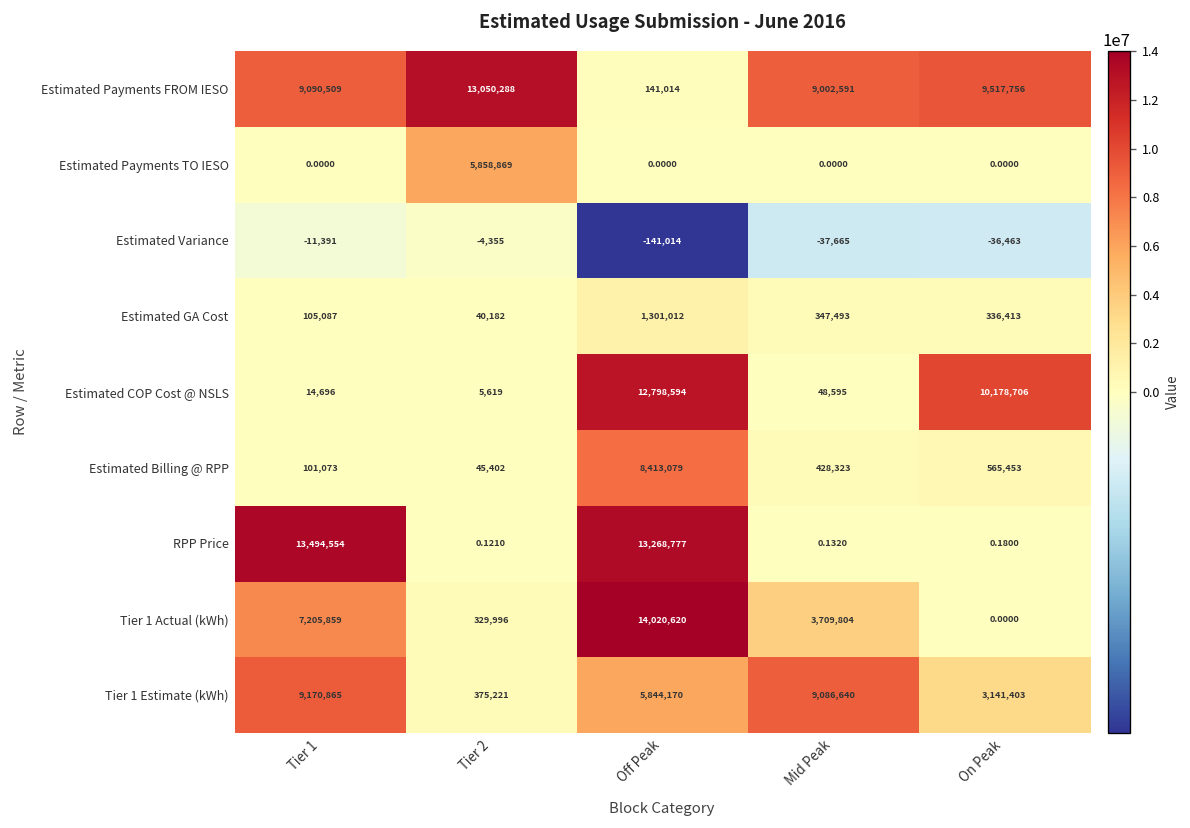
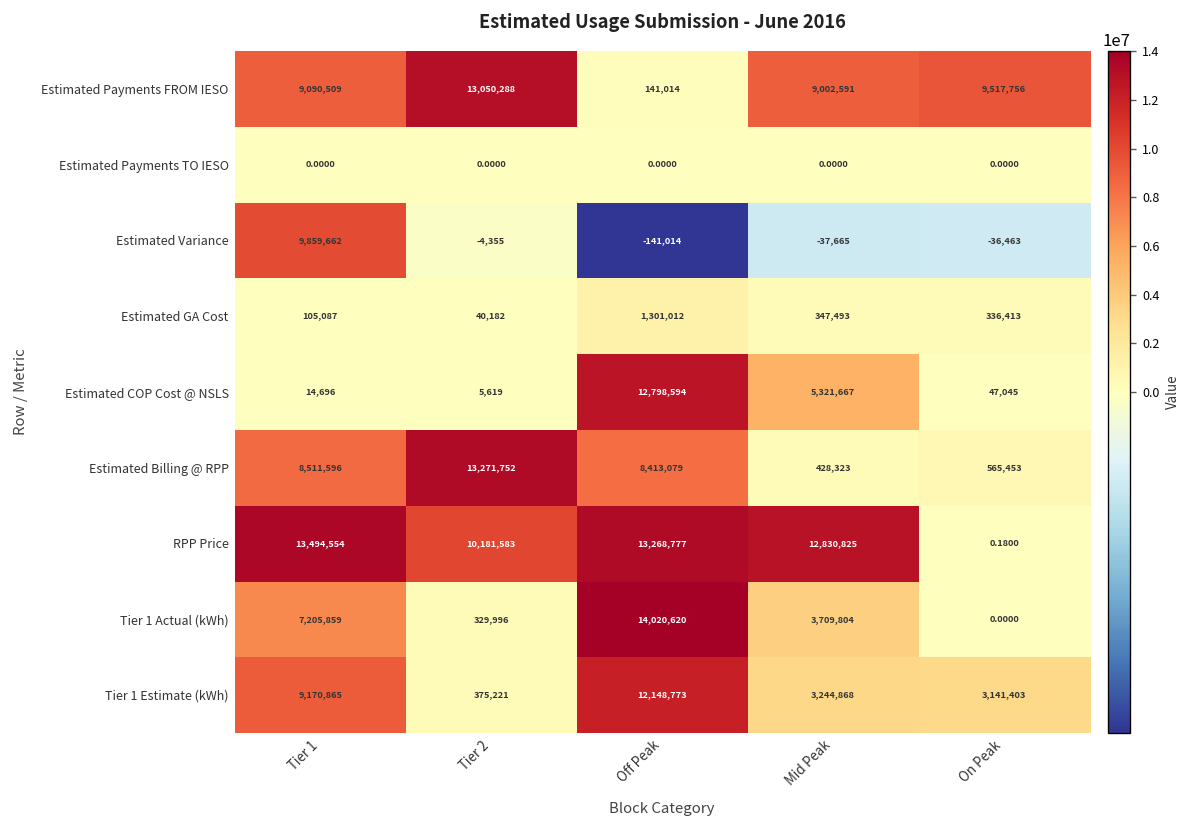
Estimated Payments TO IESO, Tier 2: 5,858,869 -> 0.0000
Estimated Variance, Tier 1: -11,391 -> 9,859,662
Estimated COP Cost @ NSLS, Mid Peak: 48,595 -> 5,321,667
Estimated COP Cost @ NSLS, On Peak: 10,178,706 -> 47,045
Estimated Billing @ RPP, Tier 1: 101,073 -> 8,511,596
Estimated Billing @ RPP, Tier 2: 45,402 -> 13,271,752
RPP Price, Tier 2: 0.1210 -> 10,181,583
RPP Price, Mid Peak: 0.1320 -> 12,830,825
Tier 1 Estimate (kWh), Off Peak: 5,844,170 -> 12,148,773
Tier 1 Estimate (kWh), Mid Peak: 9,086,640 -> 3,244,868
